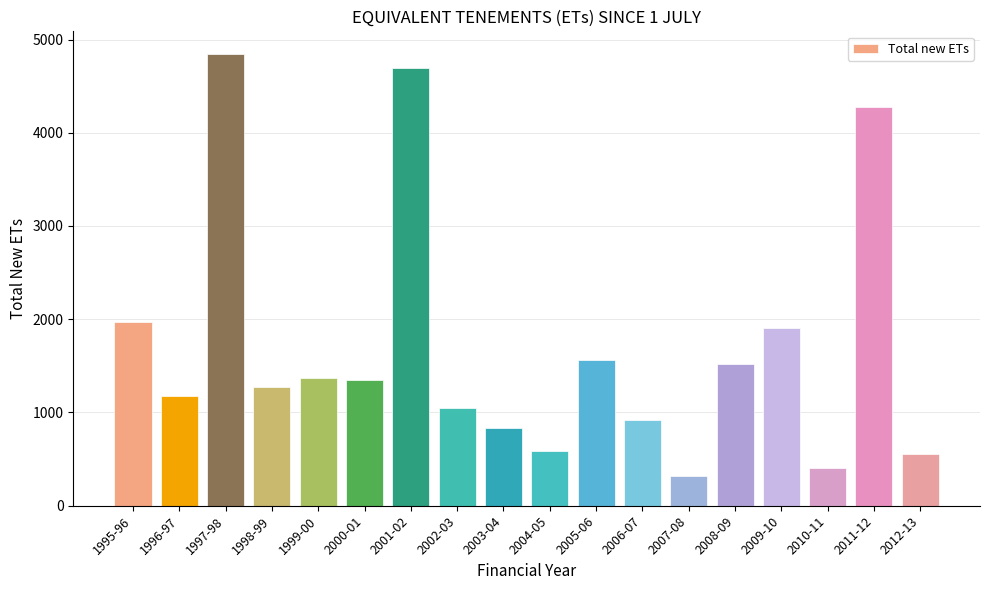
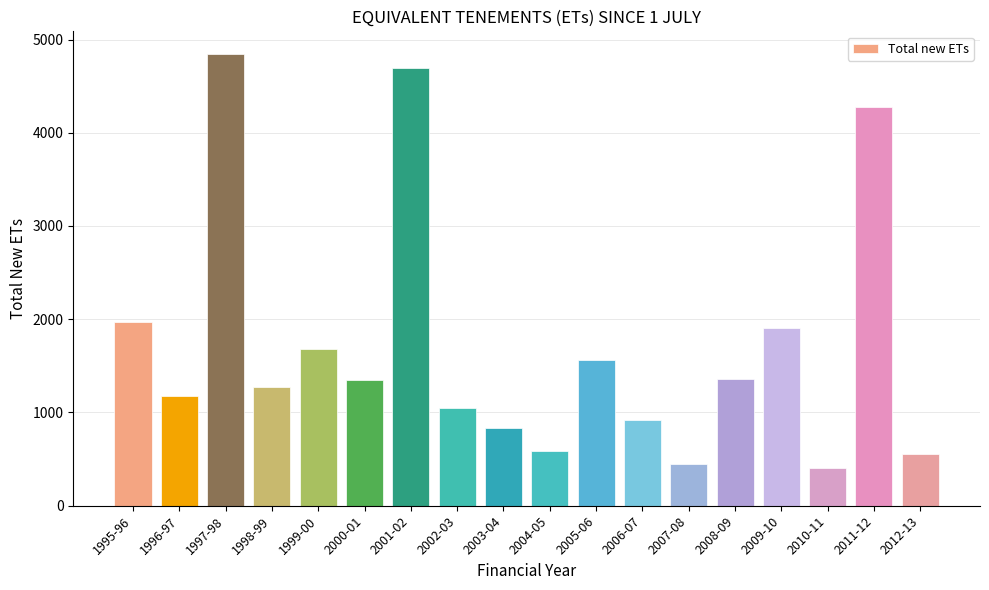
1999-00: 1400 -> 1700
2007-08: 300 -> 400
2008-09: 1500 -> 1400
